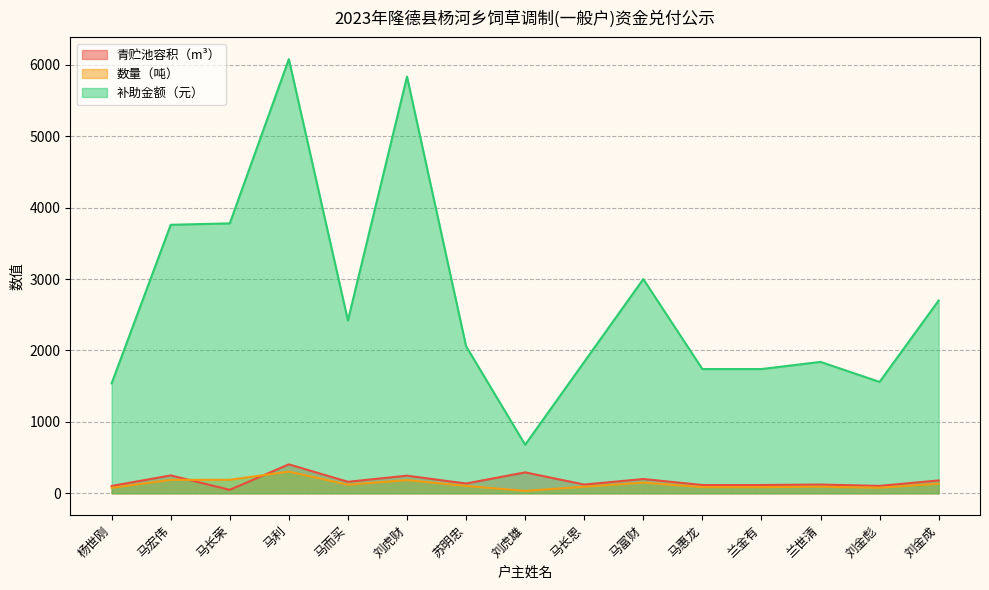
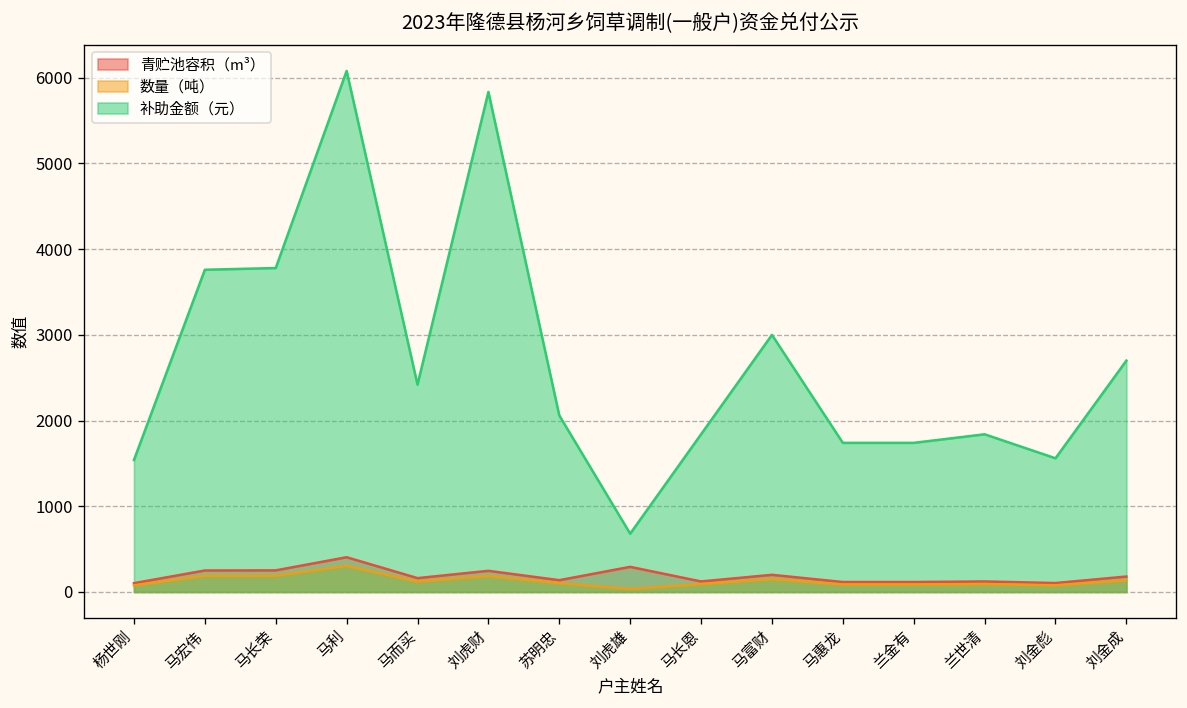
青贮池容积（m³）, 马长荣: 0 -> 300
